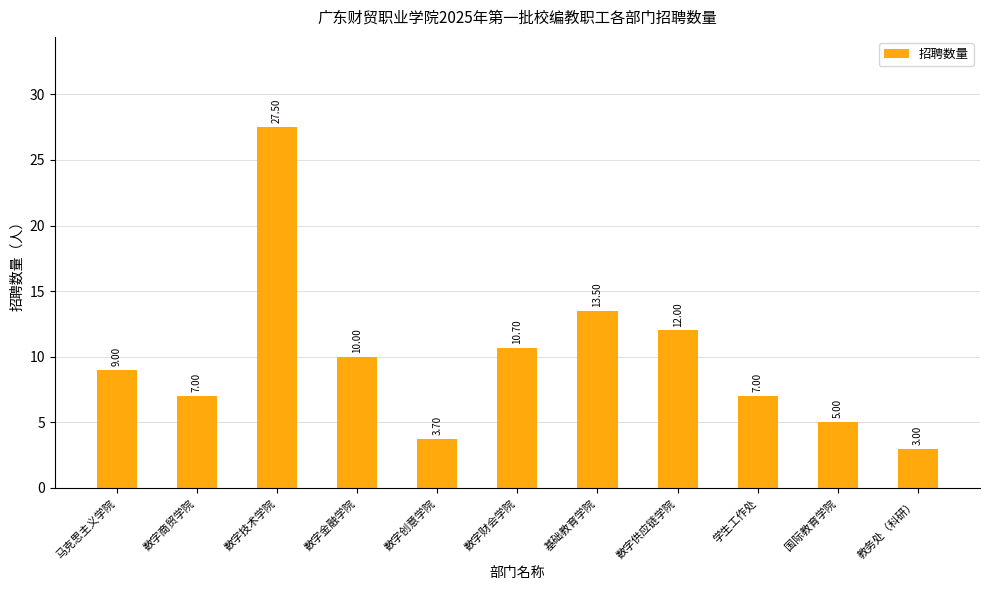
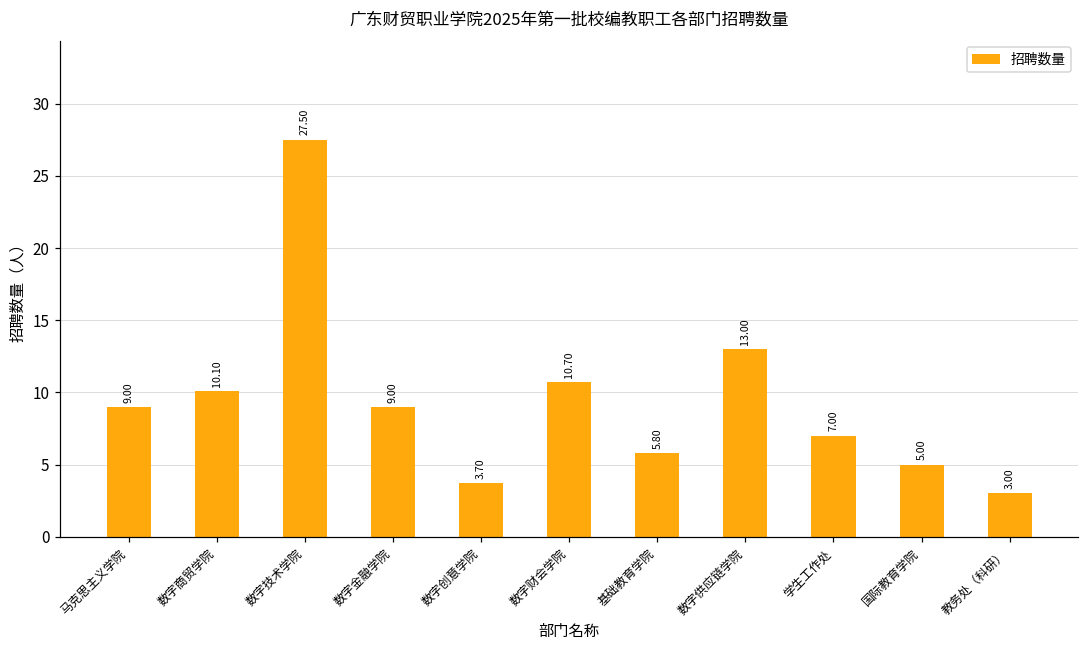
数字商贸学院: 7.00 -> 10.10
数字金融学院: 10.00 -> 9.00
基础教育学院: 13.50 -> 5.80
数字供应链学院: 12.00 -> 13.00
